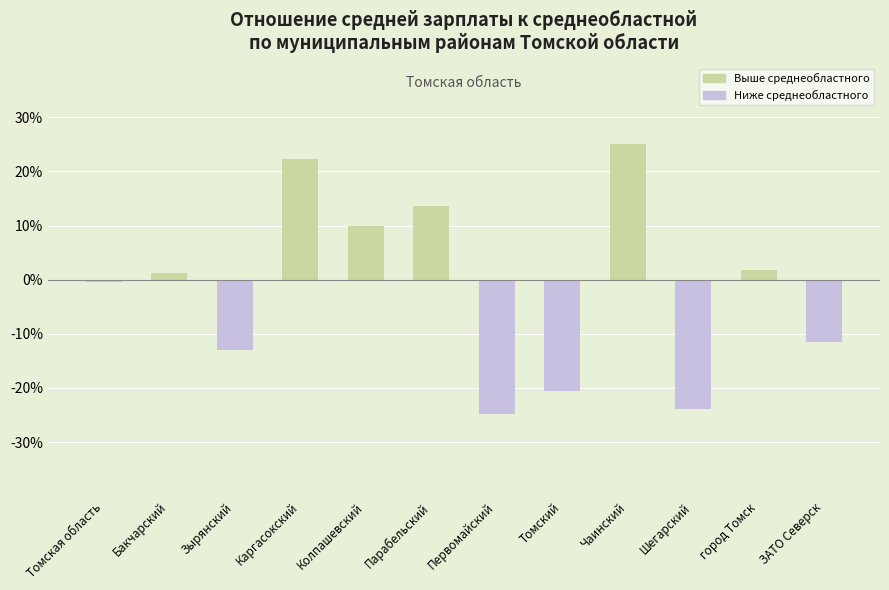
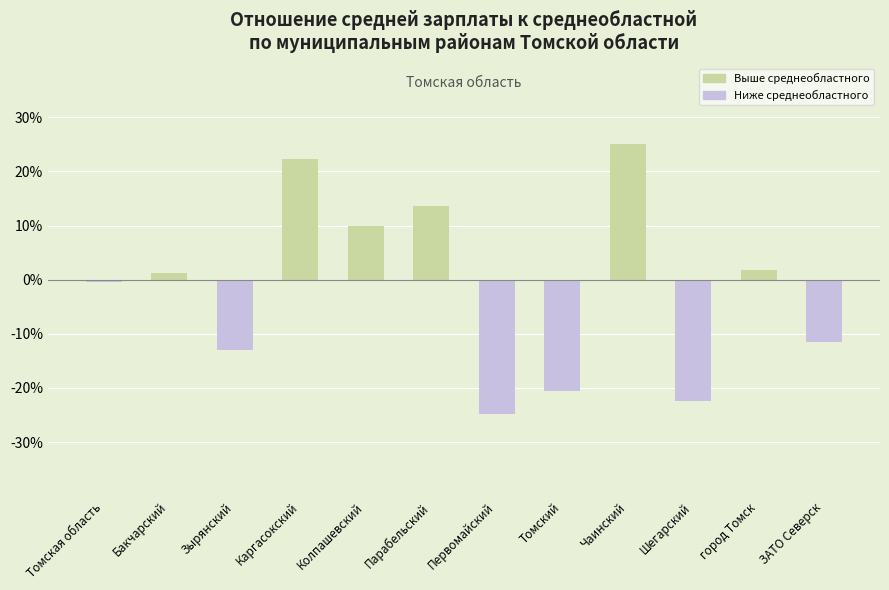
Шегарский: -24% -> -22%
